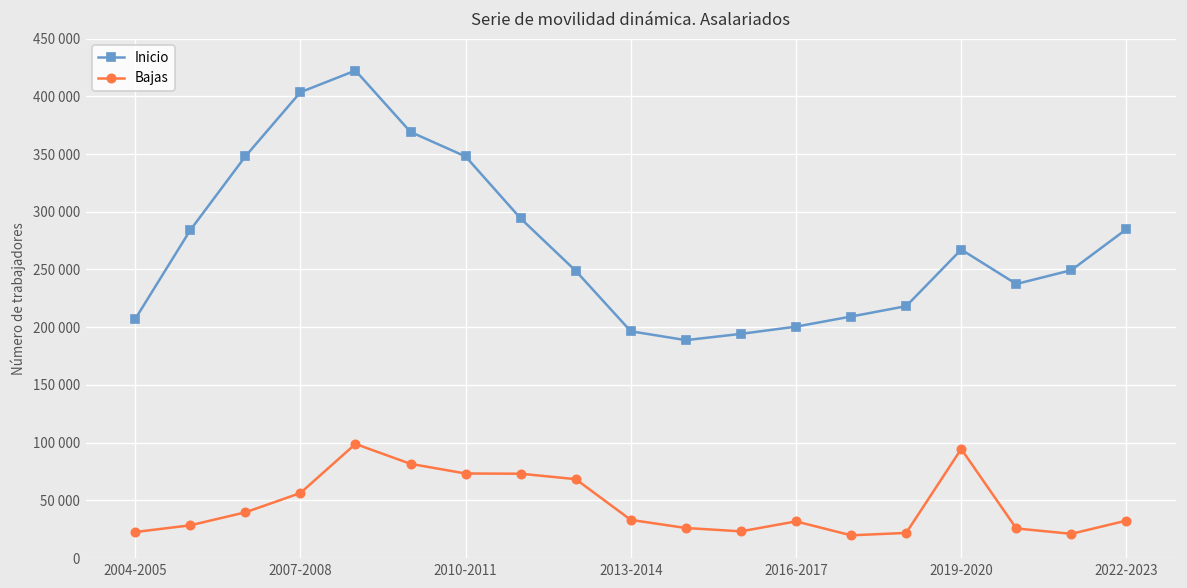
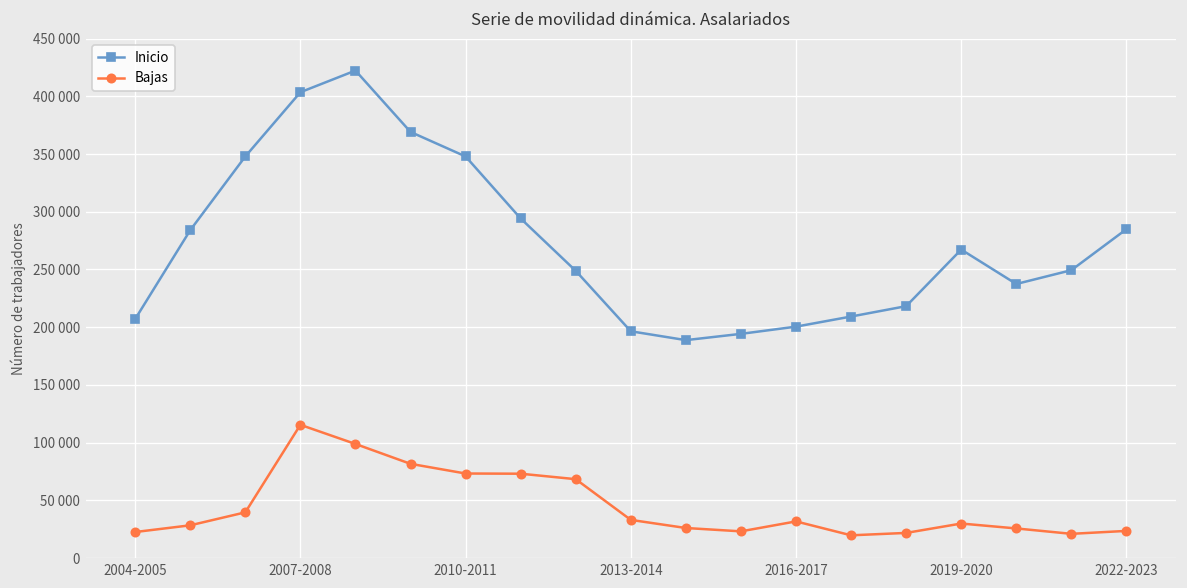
Bajas, 2007-2008: 60000 -> 120000
Bajas, 2019-2020: 90000 -> 30000
Bajas, 2022-2023: 30000 -> 20000
